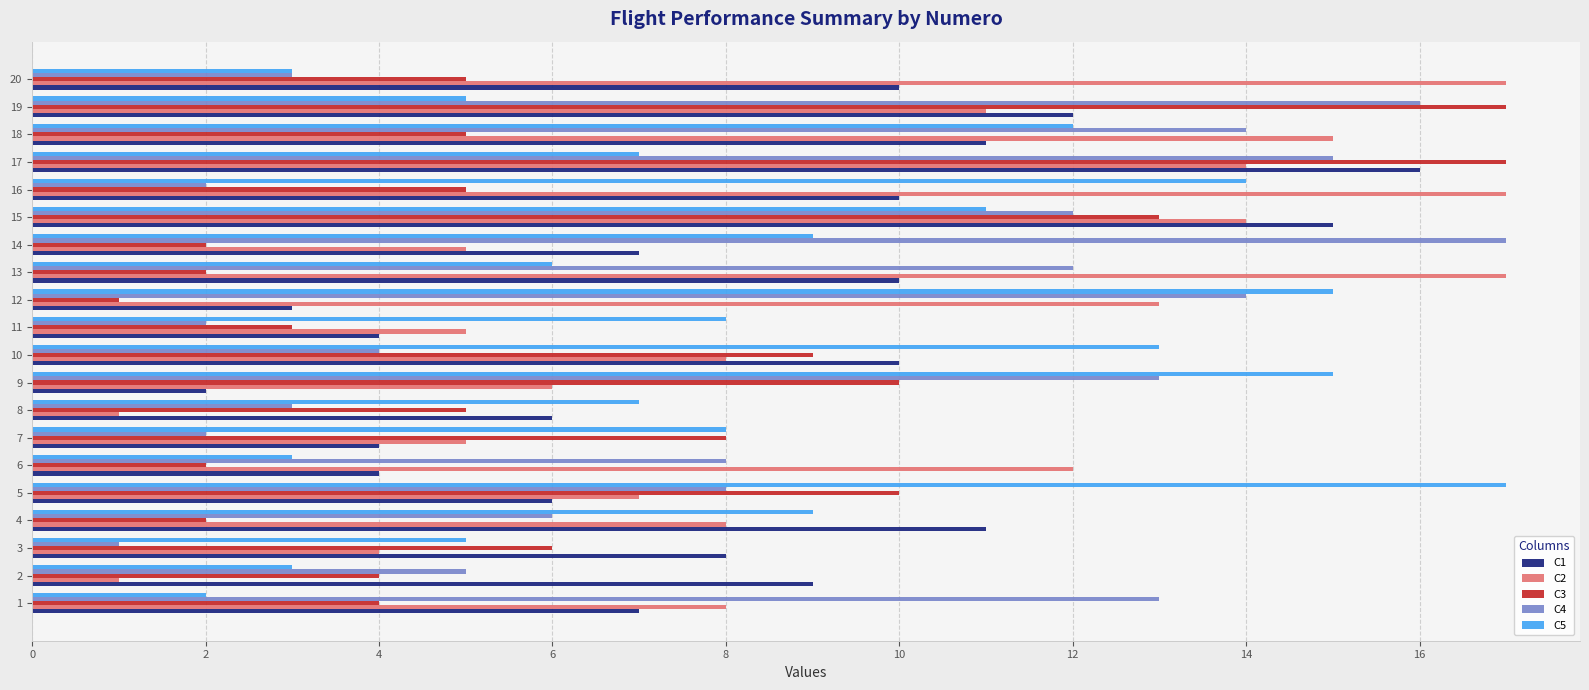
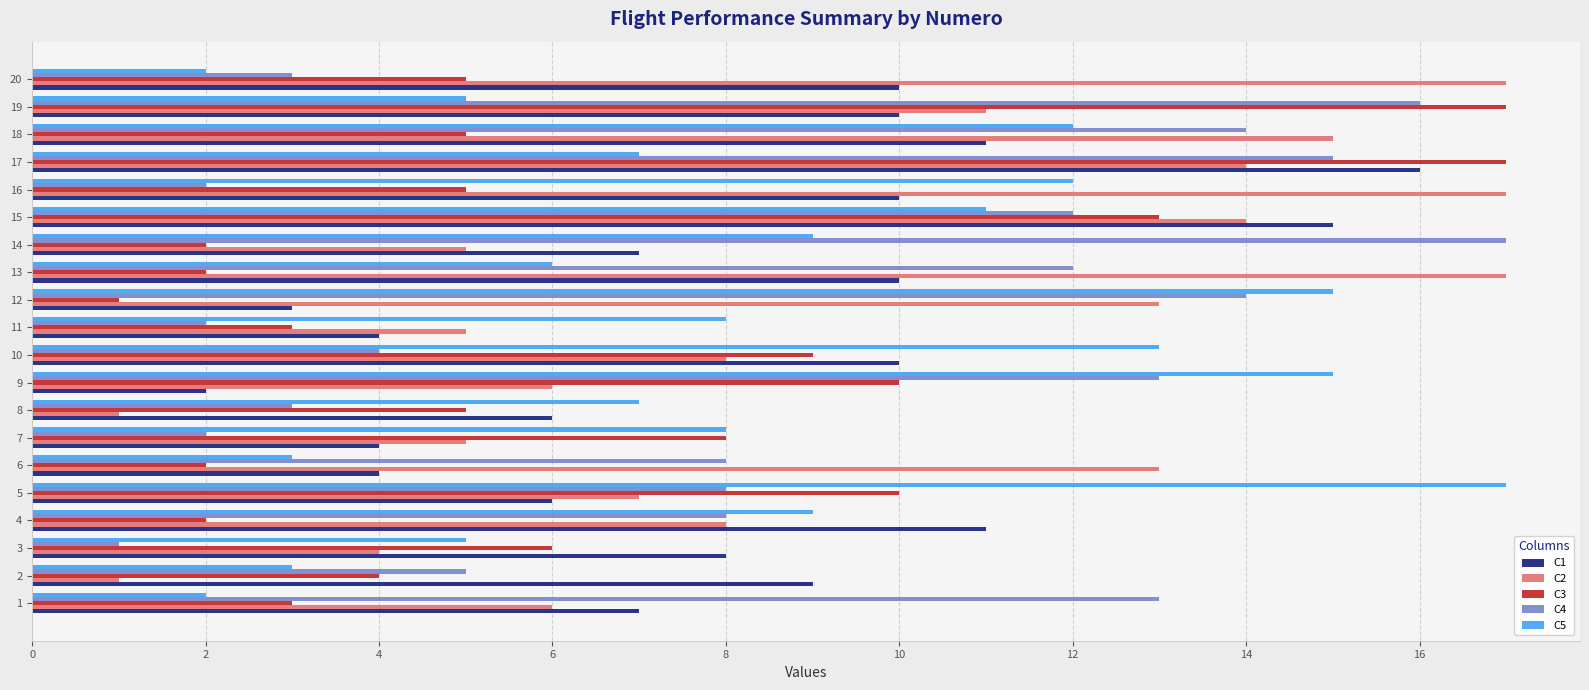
C5, 20: 3 -> 2
C1, 19: 12 -> 10
C5, 16: 14 -> 12
C2, 6: 12 -> 13
C4, 4: 6 -> 8
C3, 1: 4 -> 3
C2, 1: 8 -> 6
